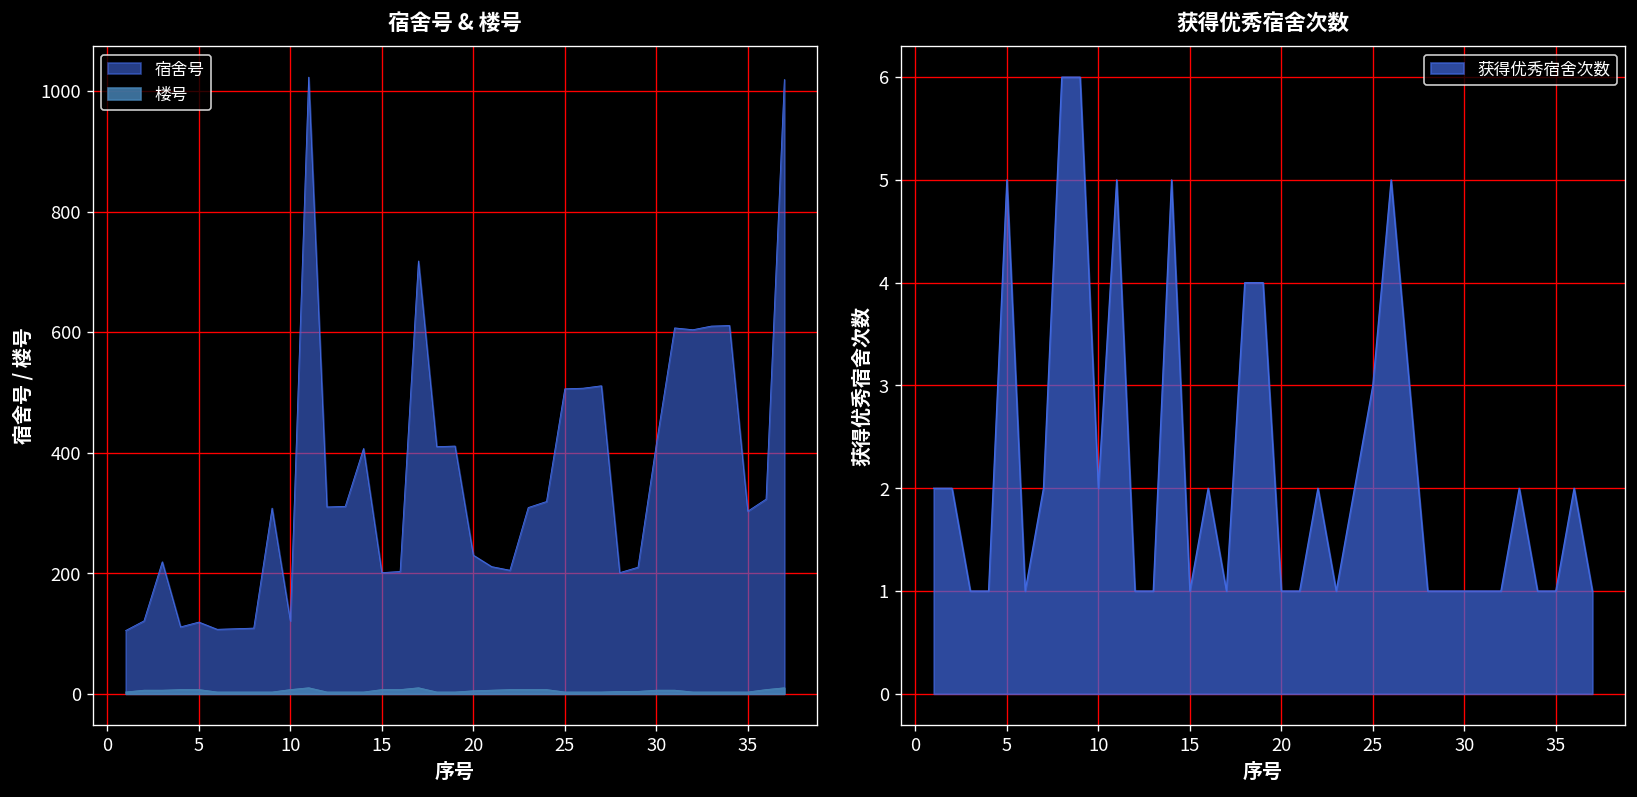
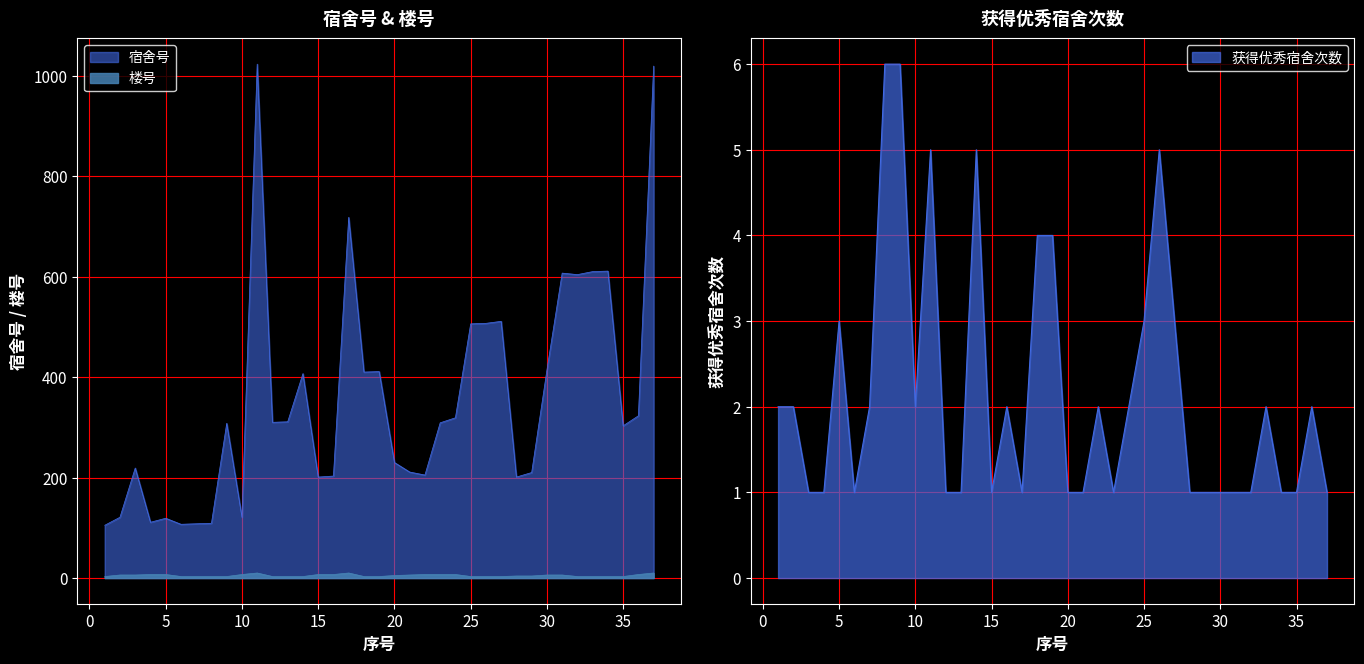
获得优秀宿舍次数, 5: 5 -> 3
